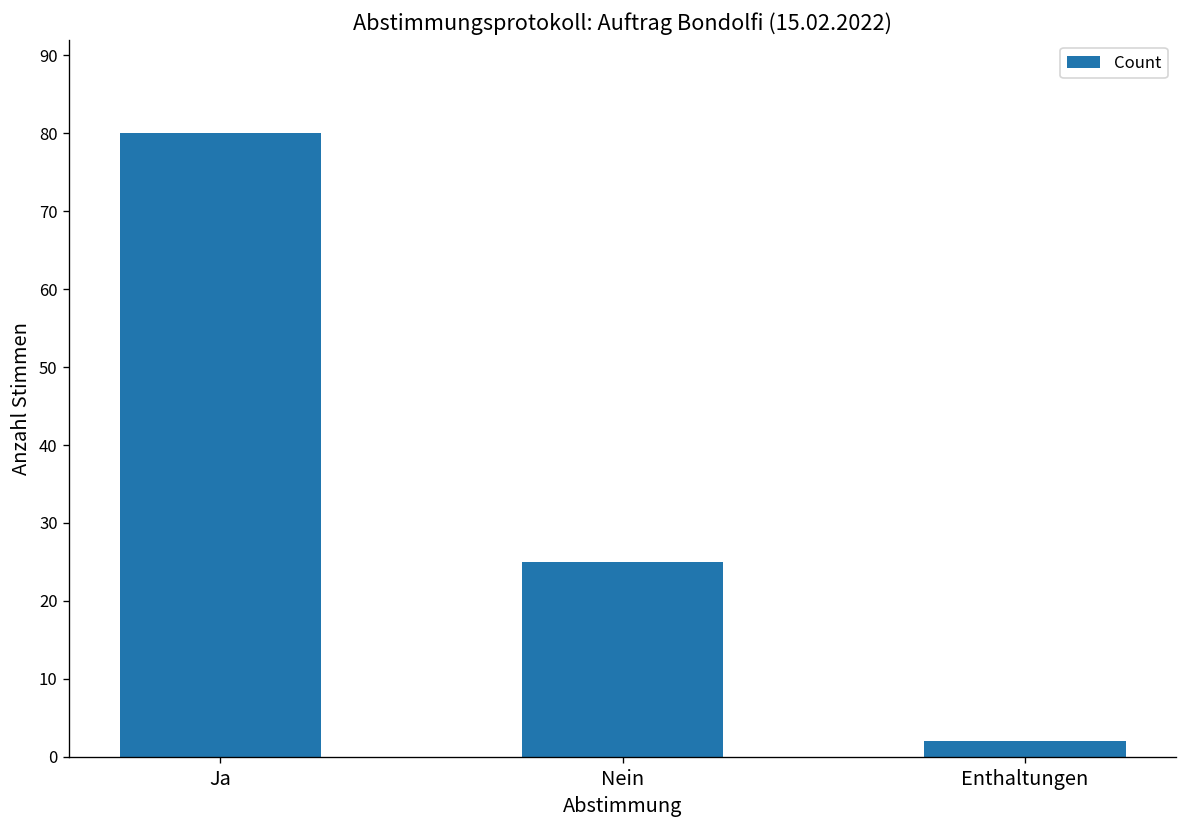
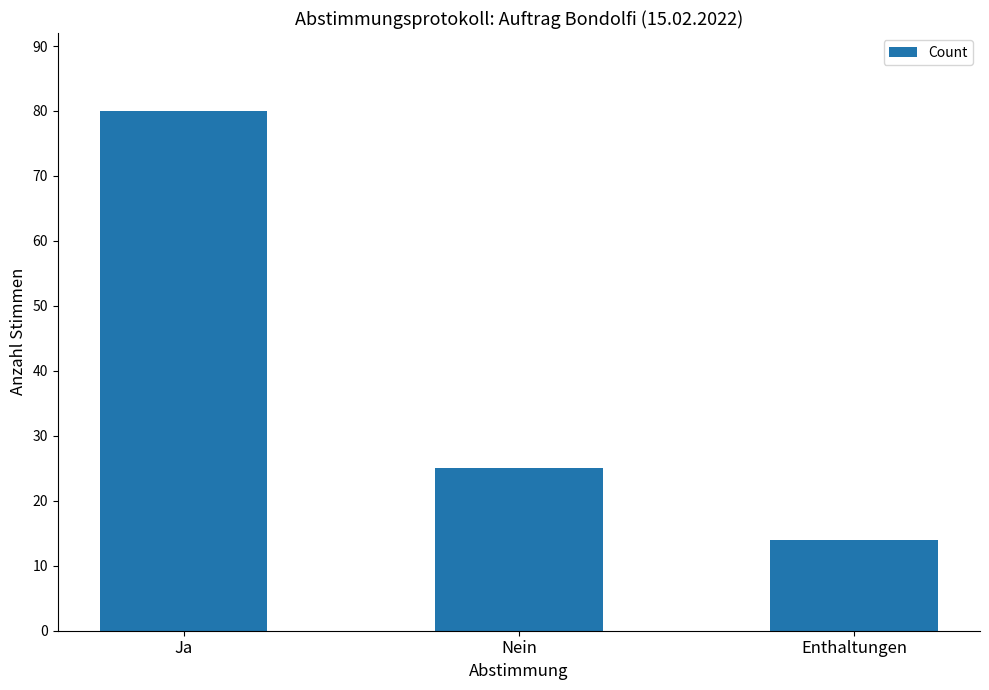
Enthaltungen: 2 -> 14
